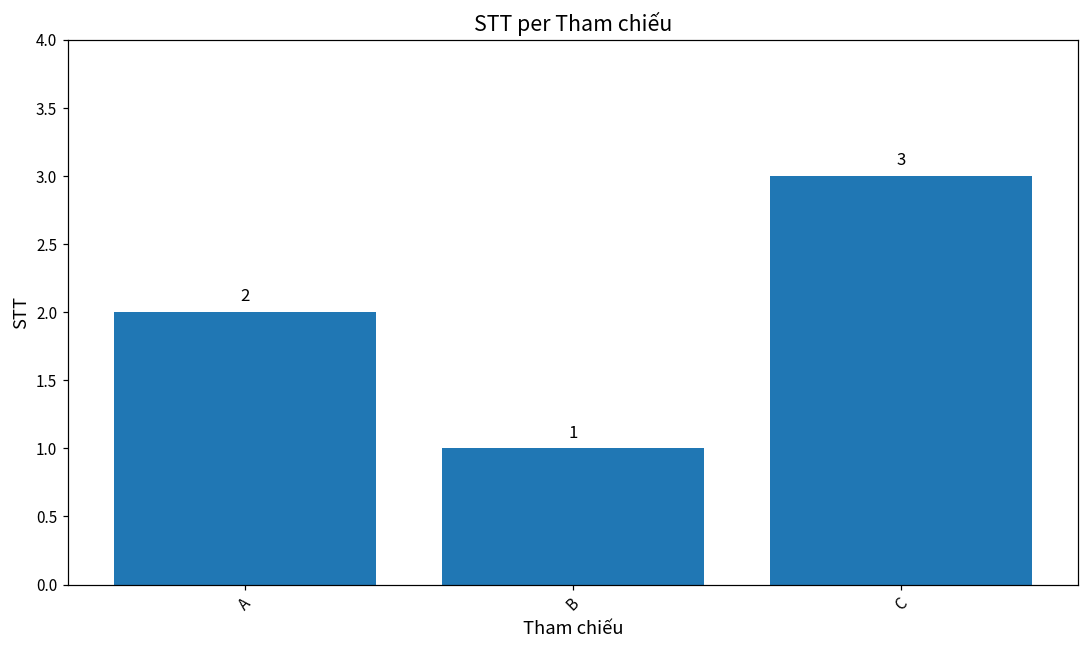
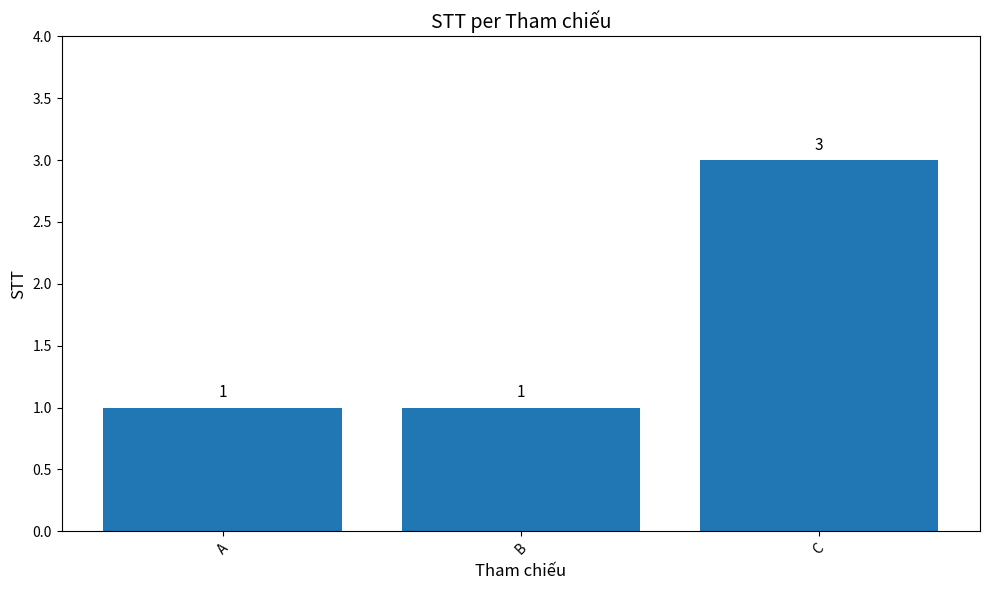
A: 2 -> 1
